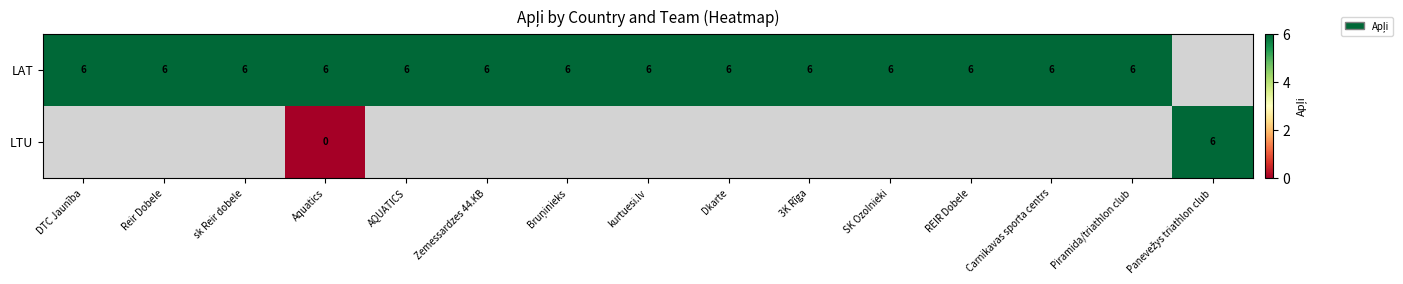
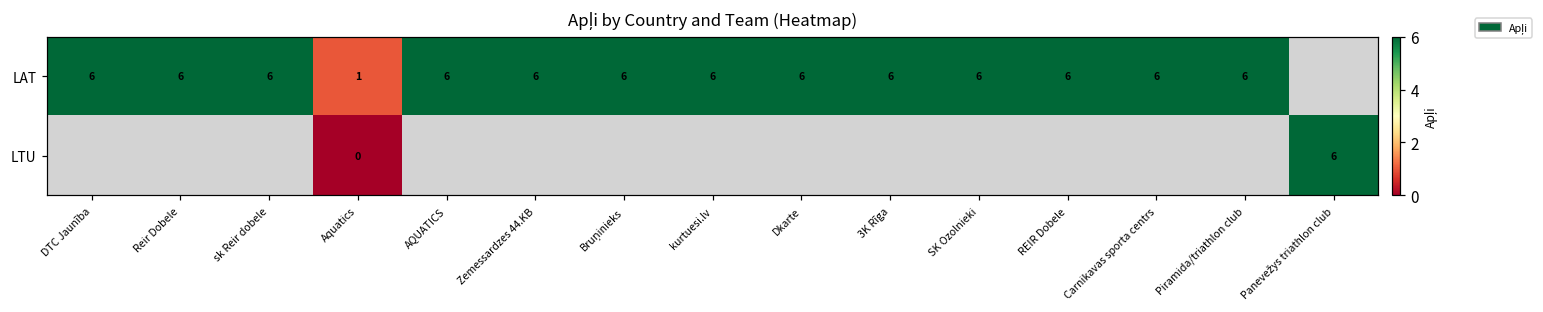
LAT, Aquatics: 6 -> 1
